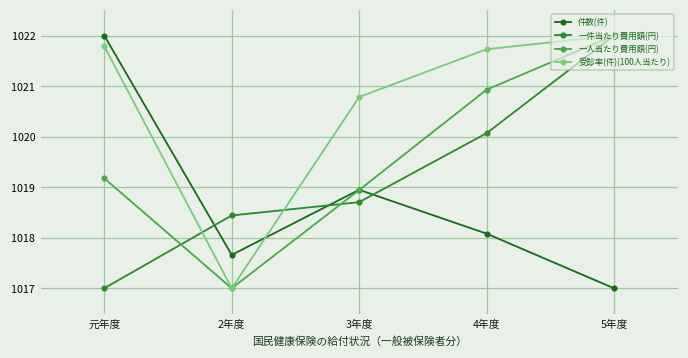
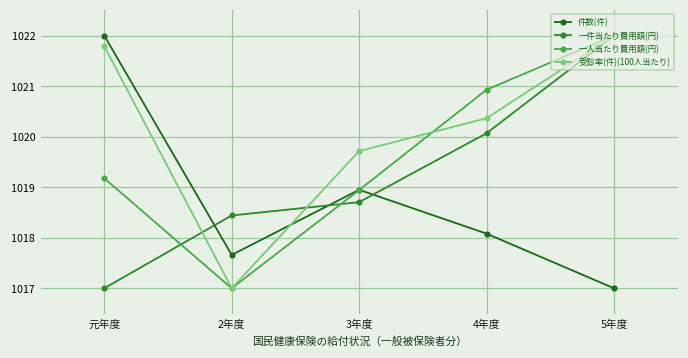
受診率(件)(100人当たり), 3年度: 1020.8 -> 1019.7
受診率(件)(100人当たり), 4年度: 1021.7 -> 1020.4
